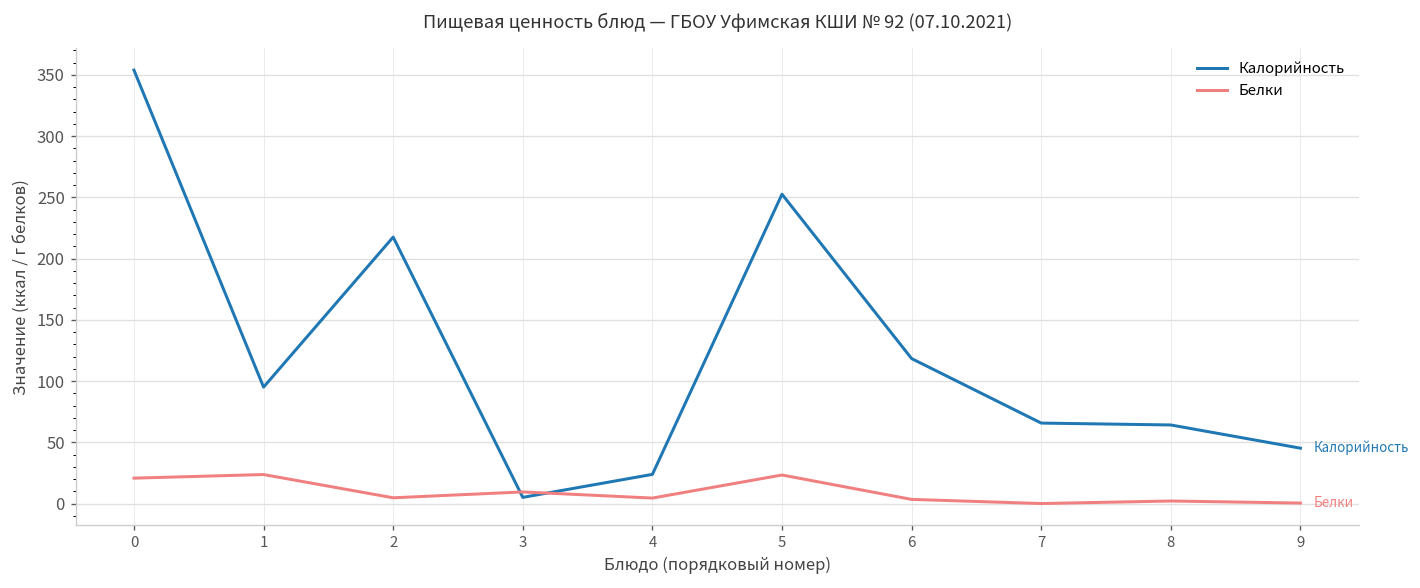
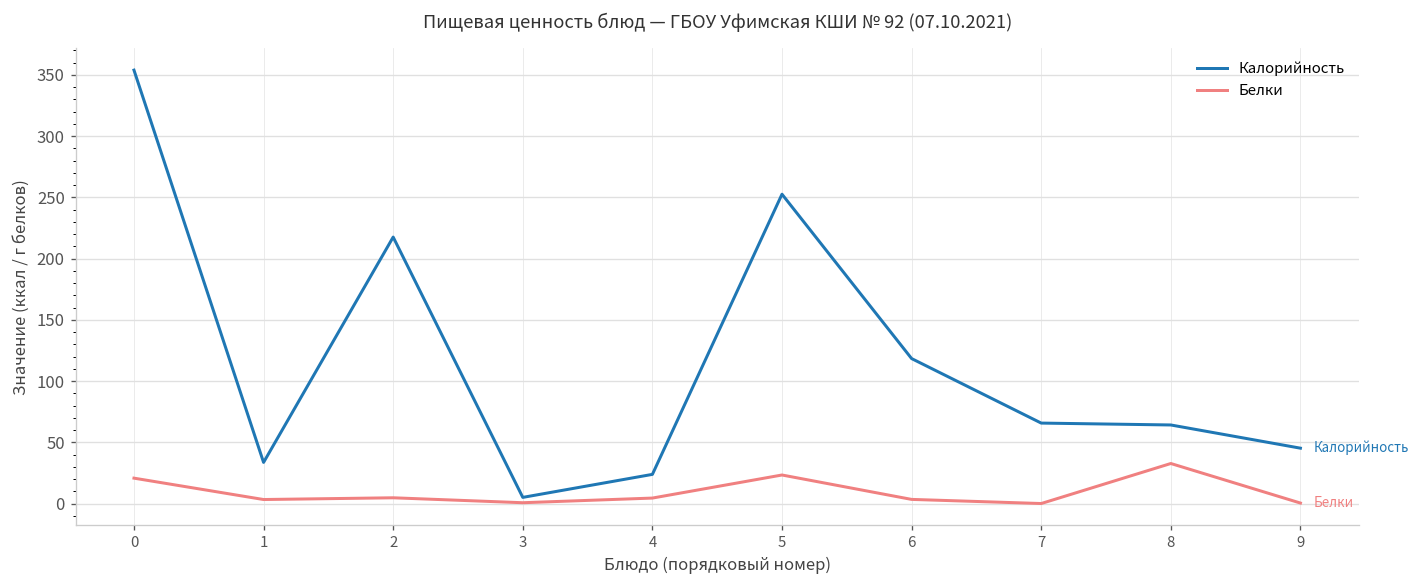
Калорийность, 1: 95 -> 34
Белки, 1: 24 -> 3
Белки, 3: 9 -> 1
Белки, 8: 2 -> 33
